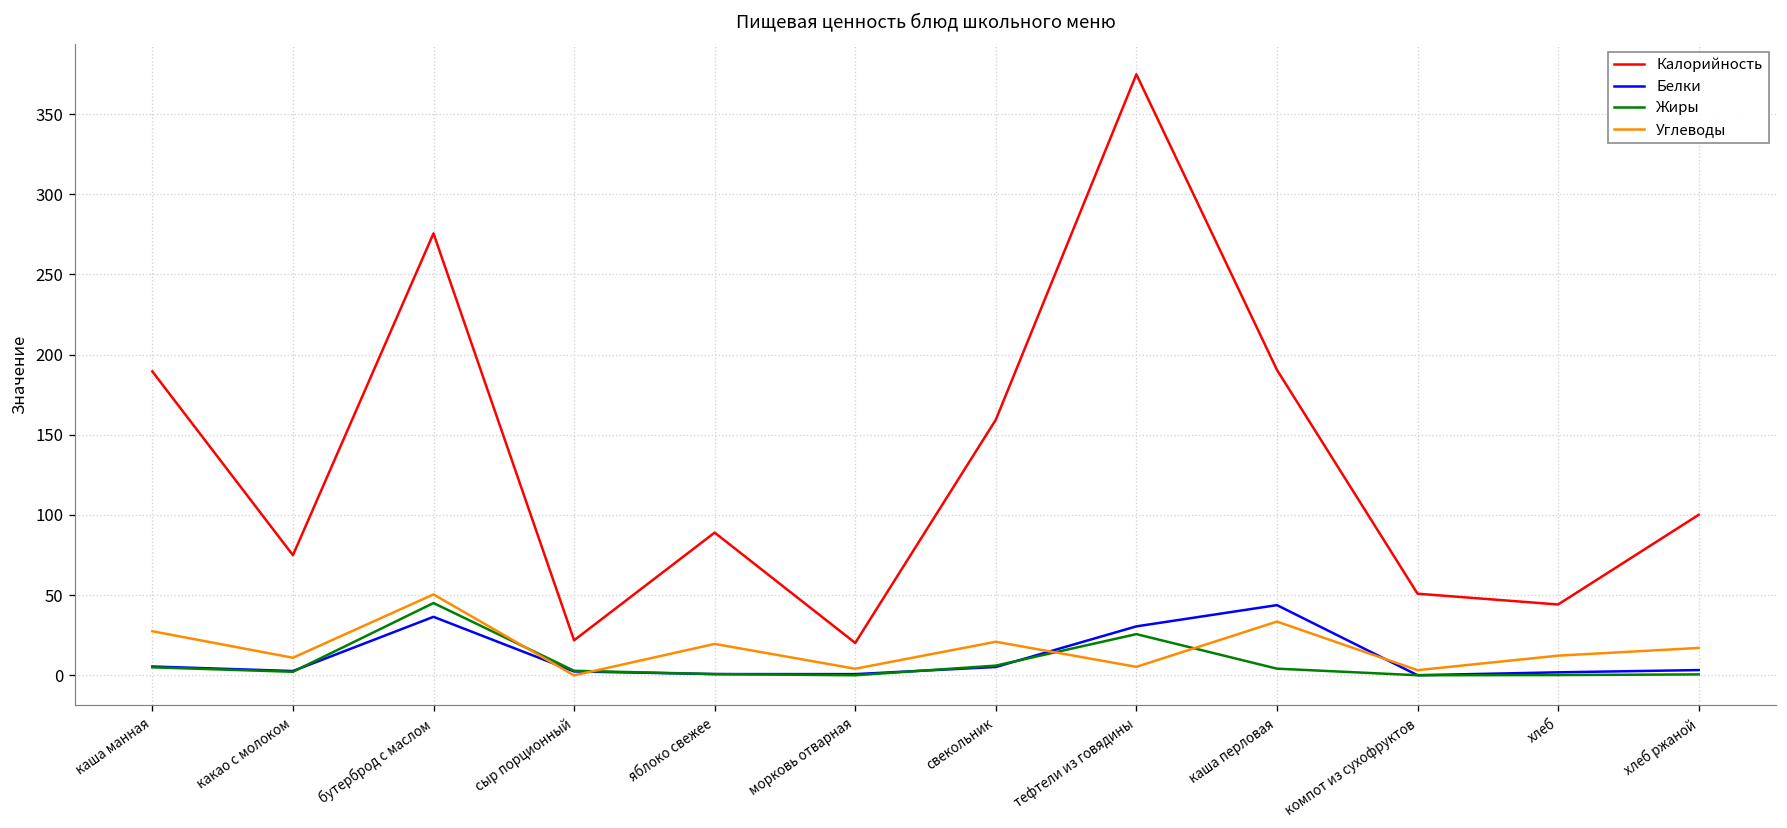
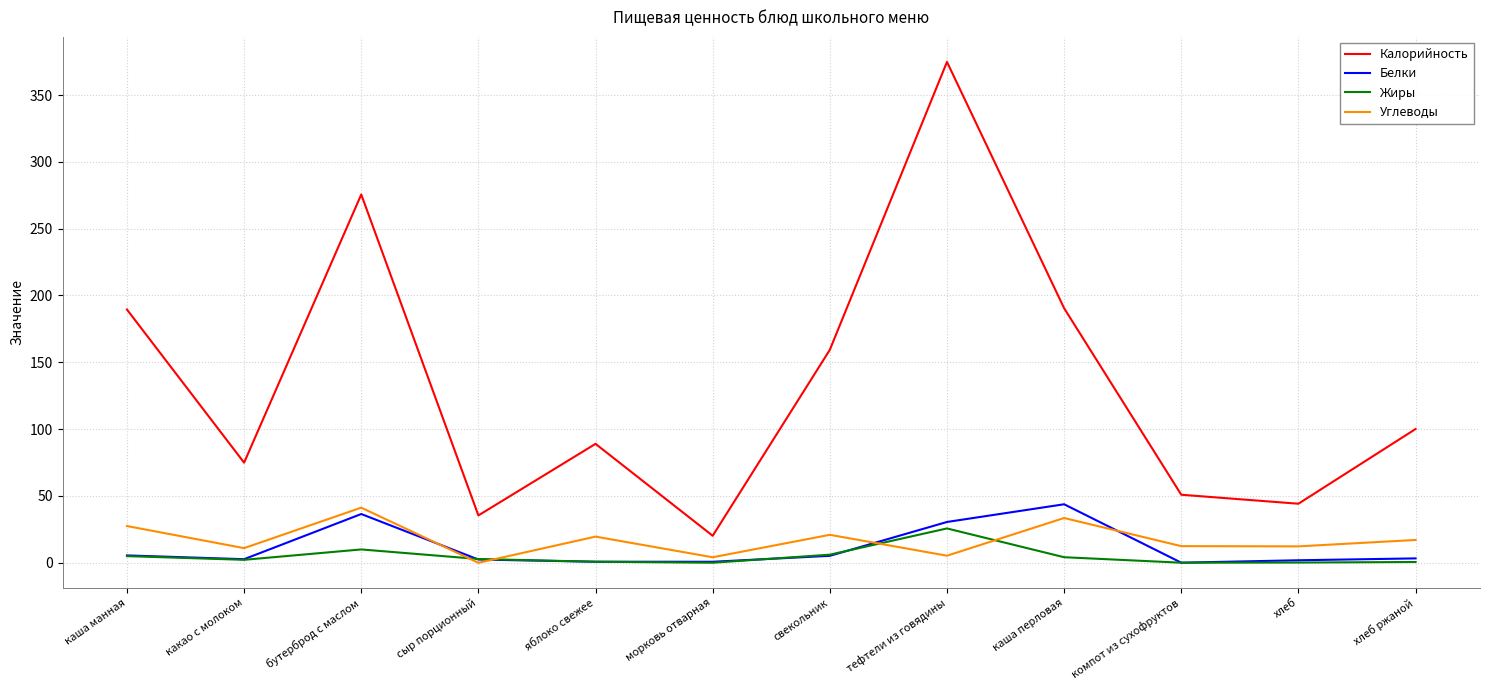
Жиры, бутерброд с маслом: 45 -> 10
Углеводы, бутерброд с маслом: 50 -> 41
Калорийность, сыр порционный: 22 -> 35
Углеводы, компот из сухофруктов: 3 -> 12
